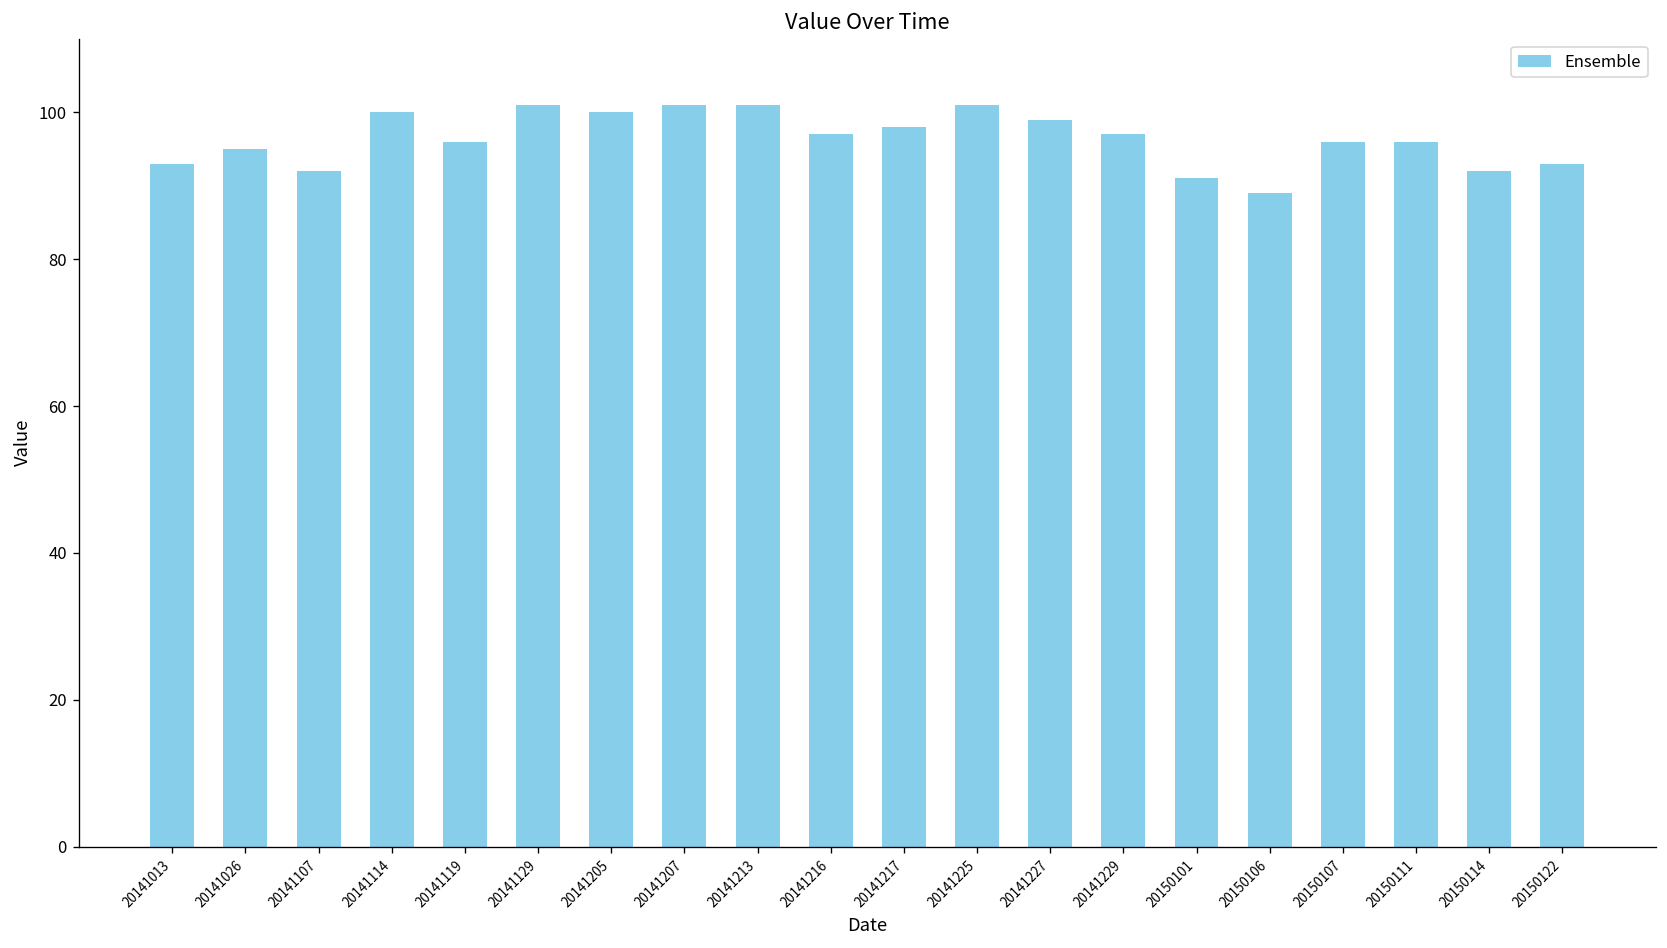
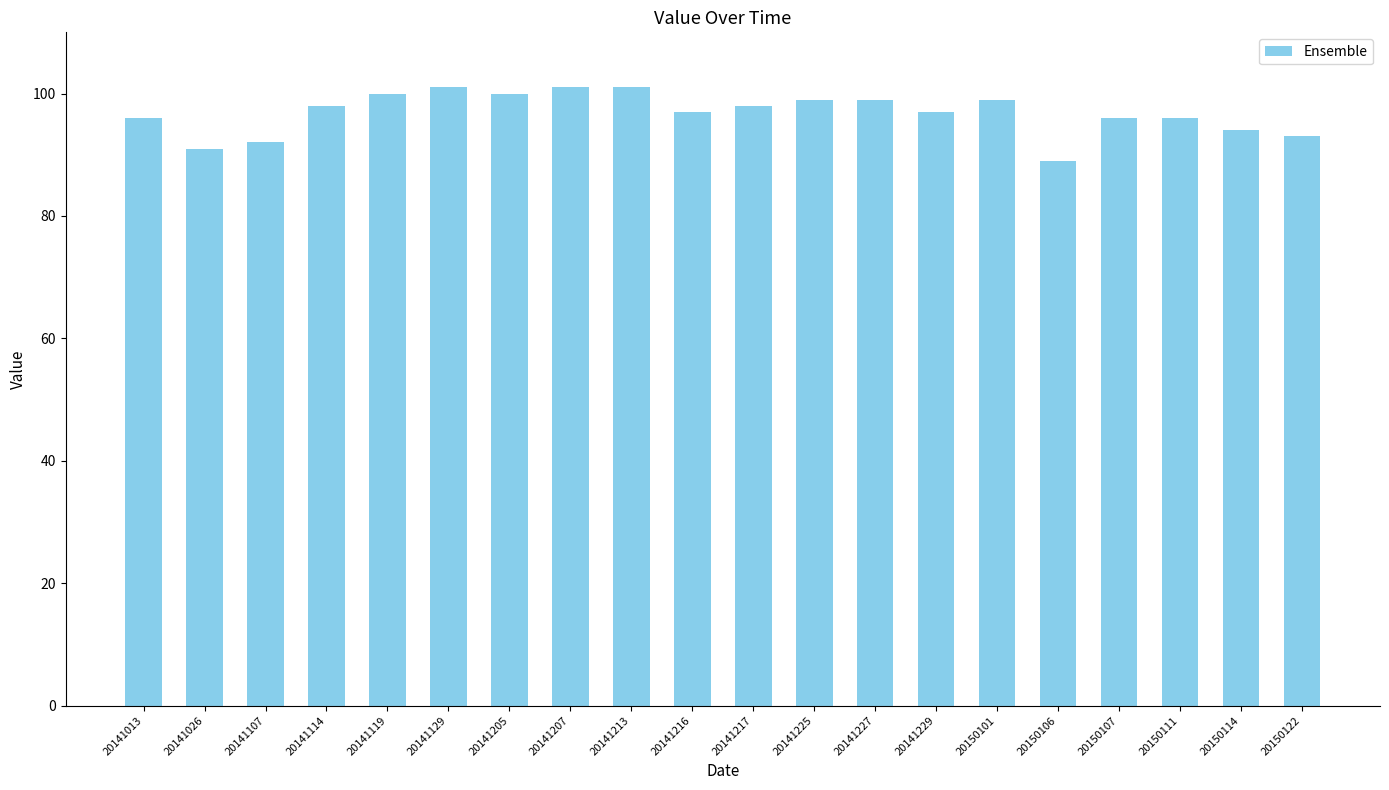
20141013: 93 -> 96
20141026: 95 -> 91
20141114: 100 -> 98
20141119: 96 -> 100
20141225: 101 -> 99
20150101: 91 -> 99
20150114: 92 -> 94
